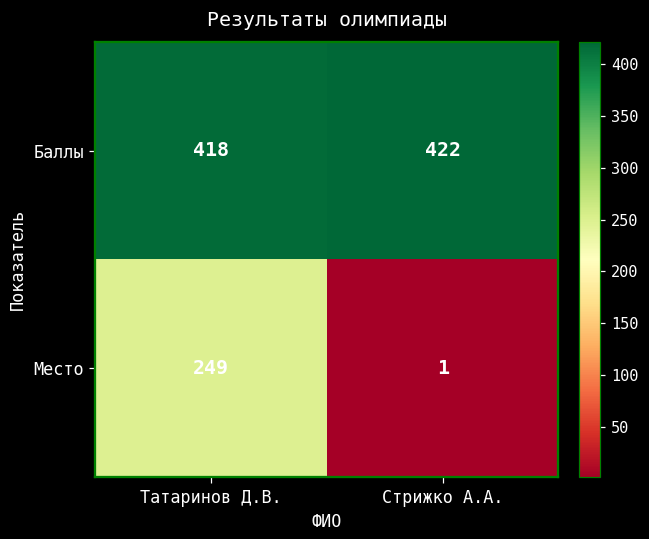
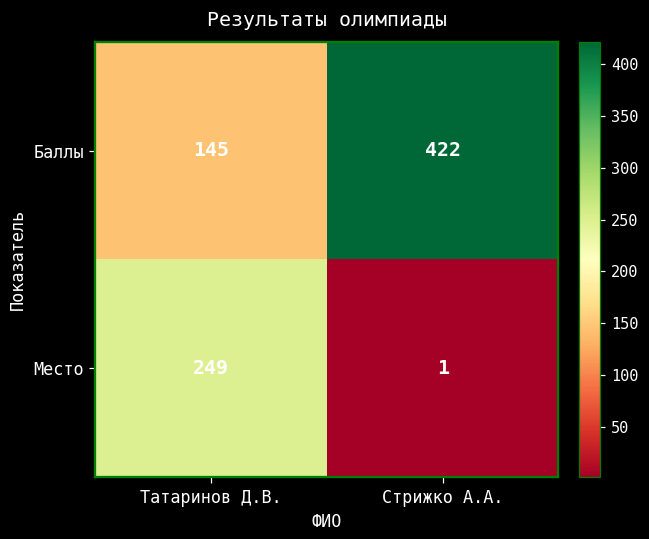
Баллы, Татаринов Д.В.: 418 -> 145
